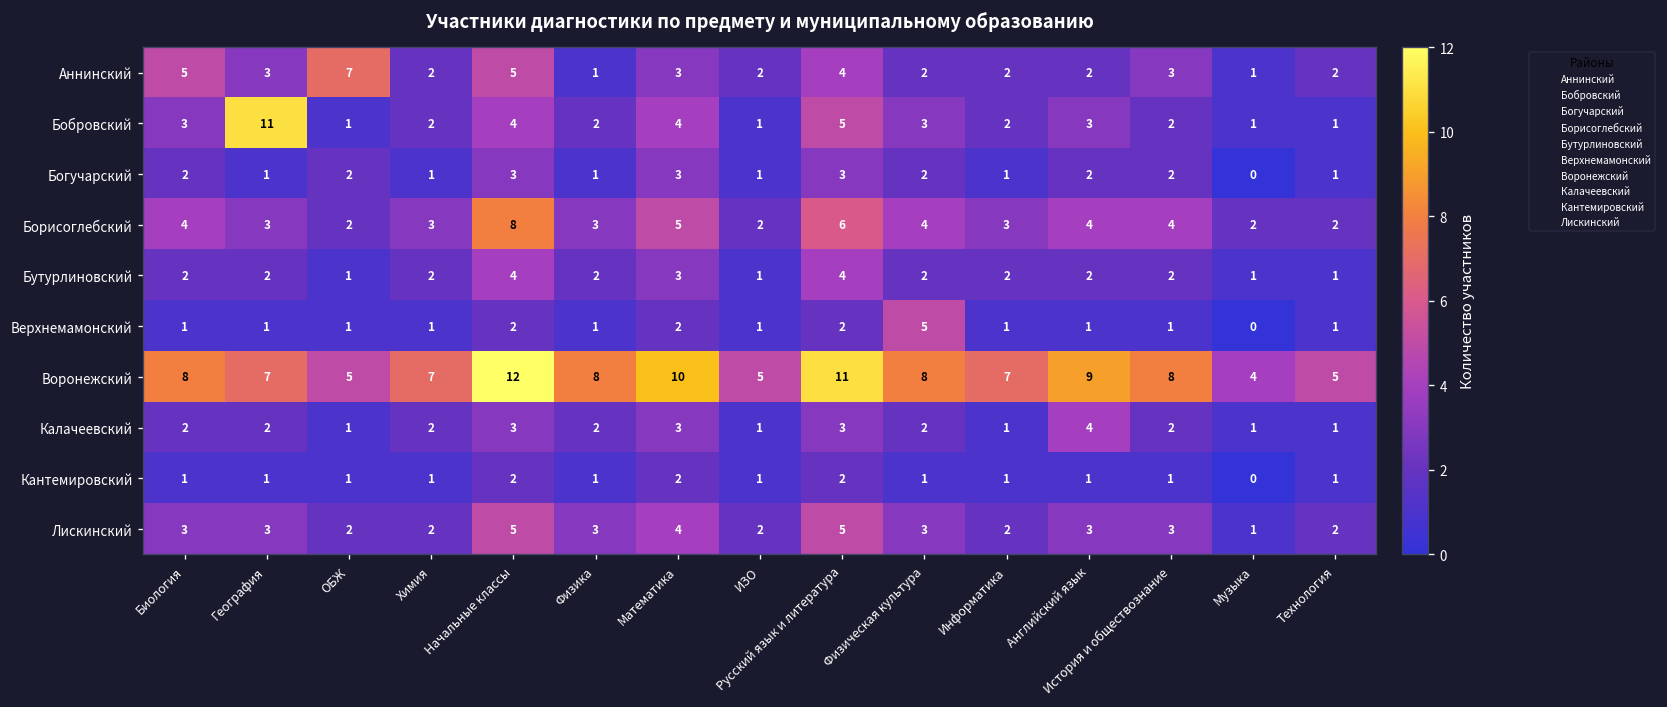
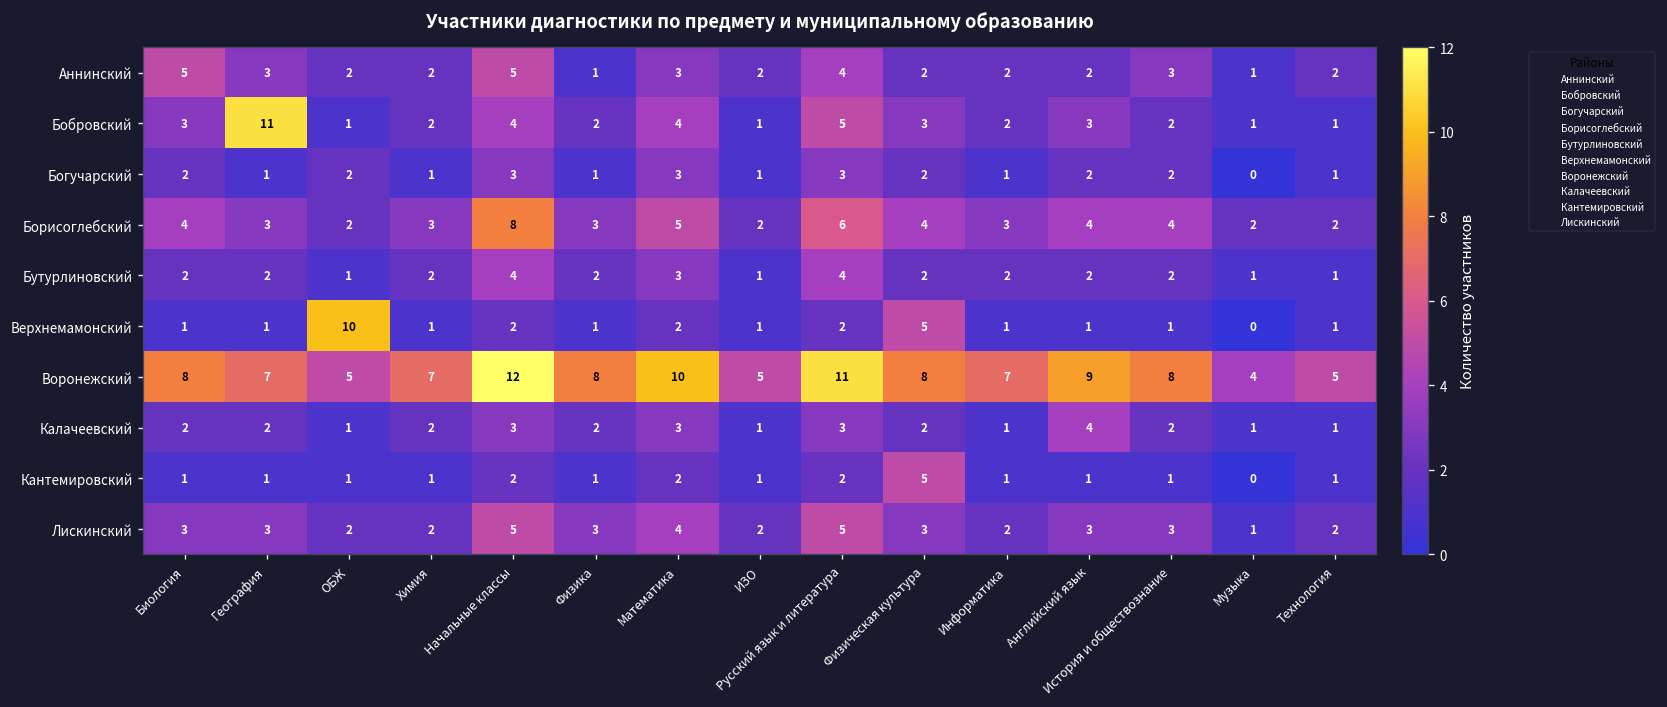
Аннинский, ОБЖ: 7 -> 2
Верхнемамонский, ОБЖ: 1 -> 10
Кантемировский, Физическая культура: 1 -> 5
